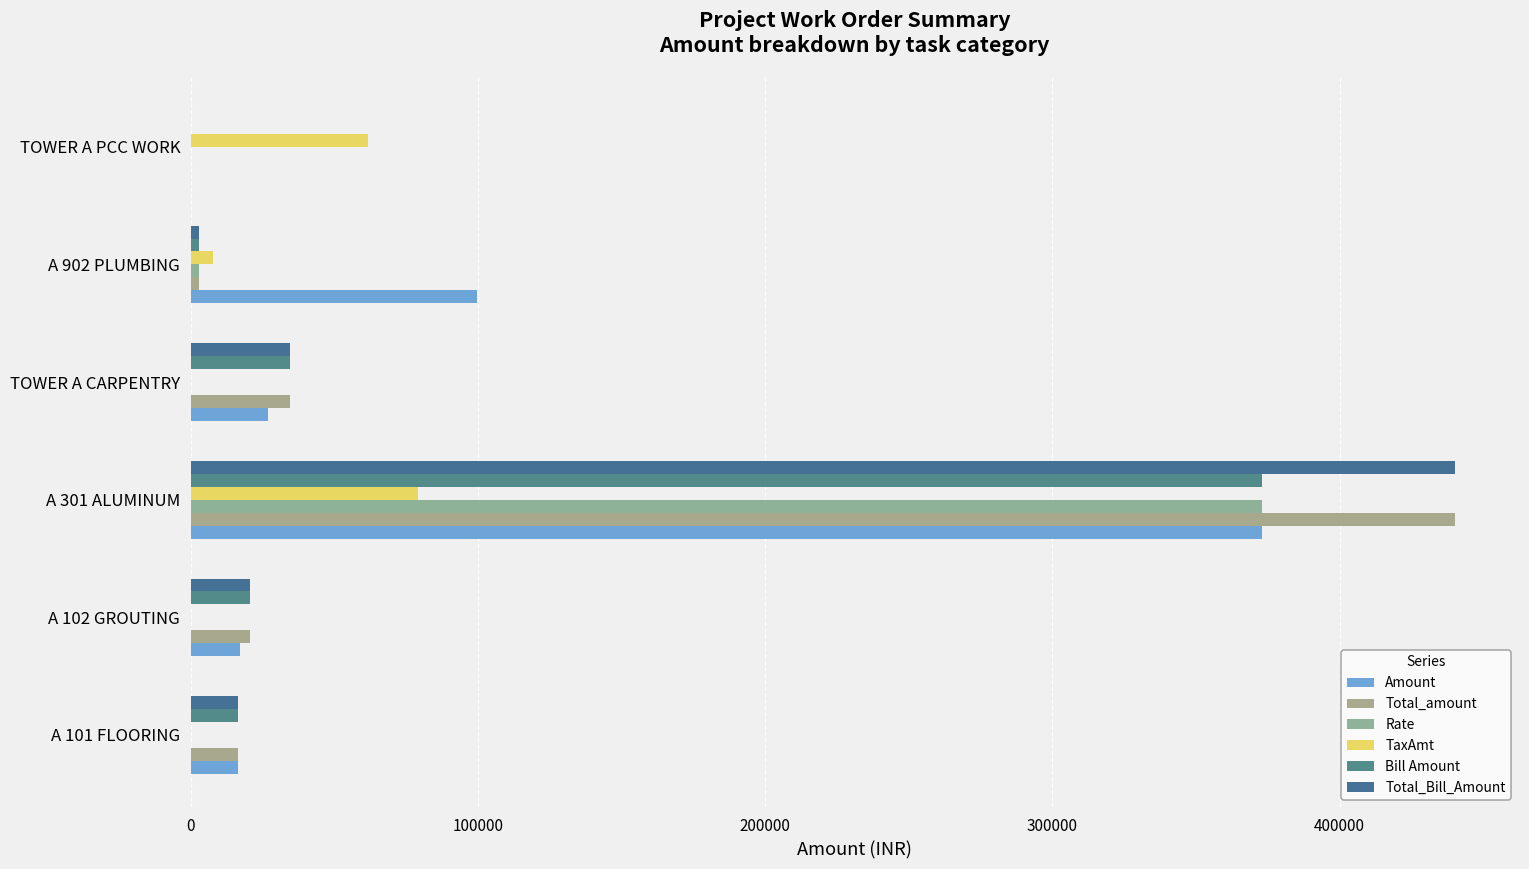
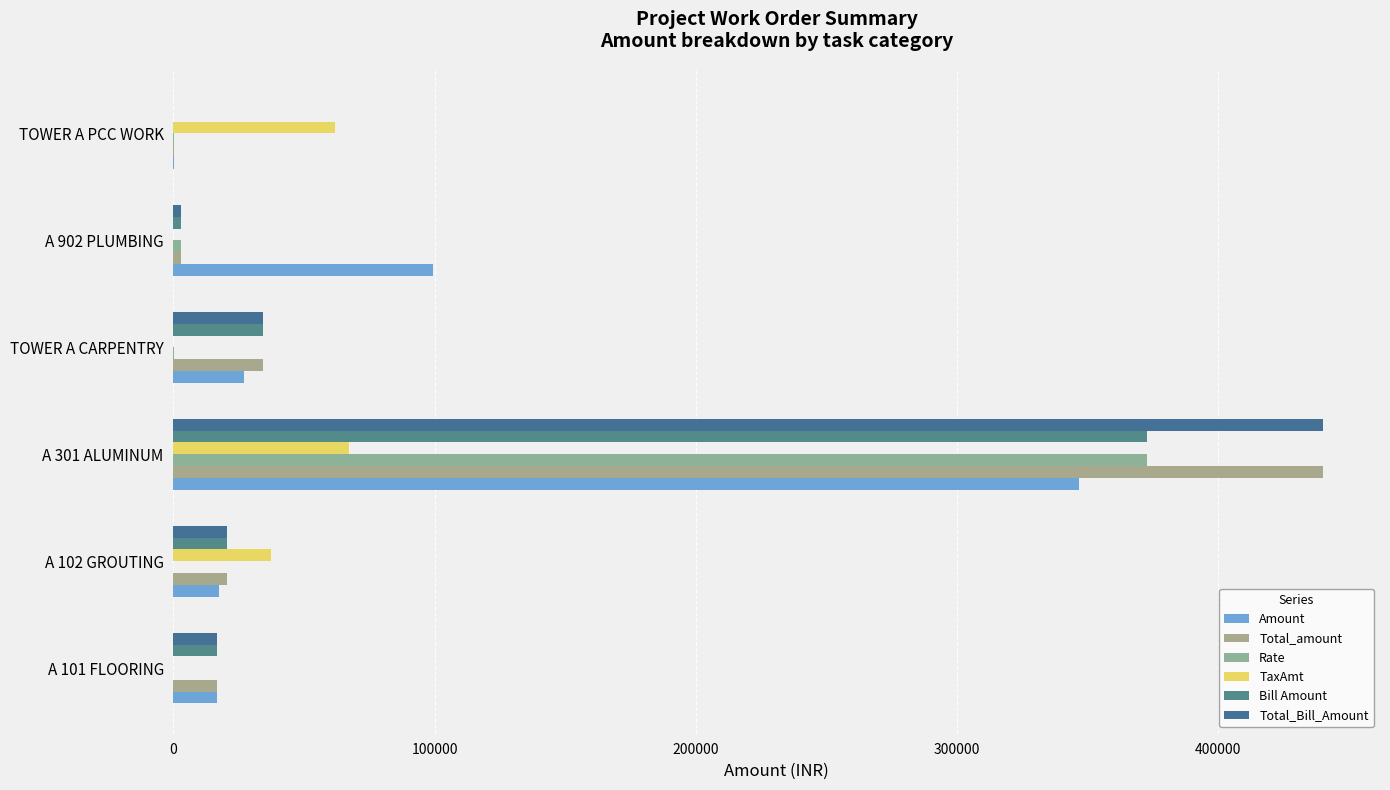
TaxAmt, A 902 PLUMBING: 8000 -> 0
TaxAmt, A 301 ALUMINUM: 79000 -> 67000
Amount, A 301 ALUMINUM: 373000 -> 347000
TaxAmt, A 102 GROUTING: 0 -> 37000
